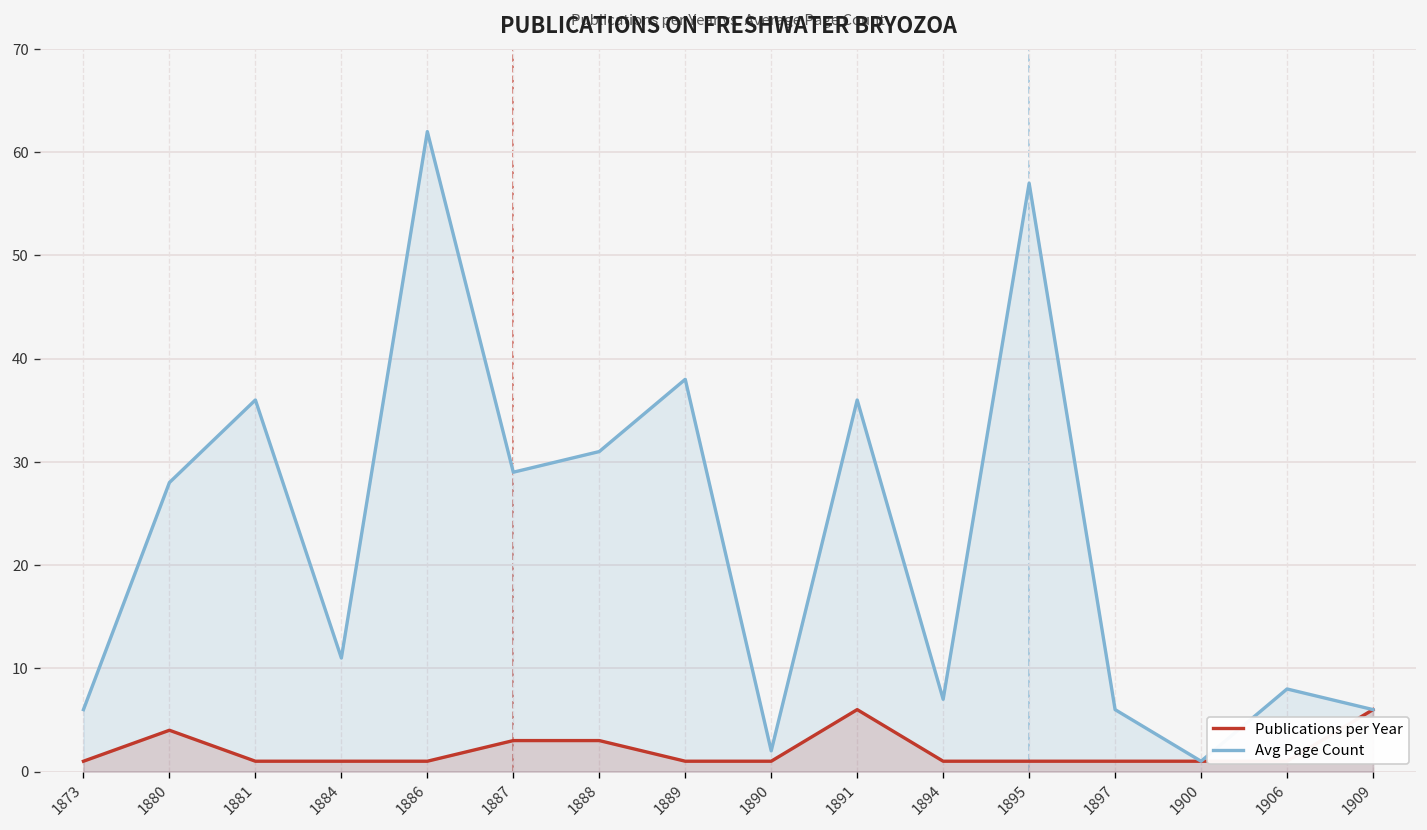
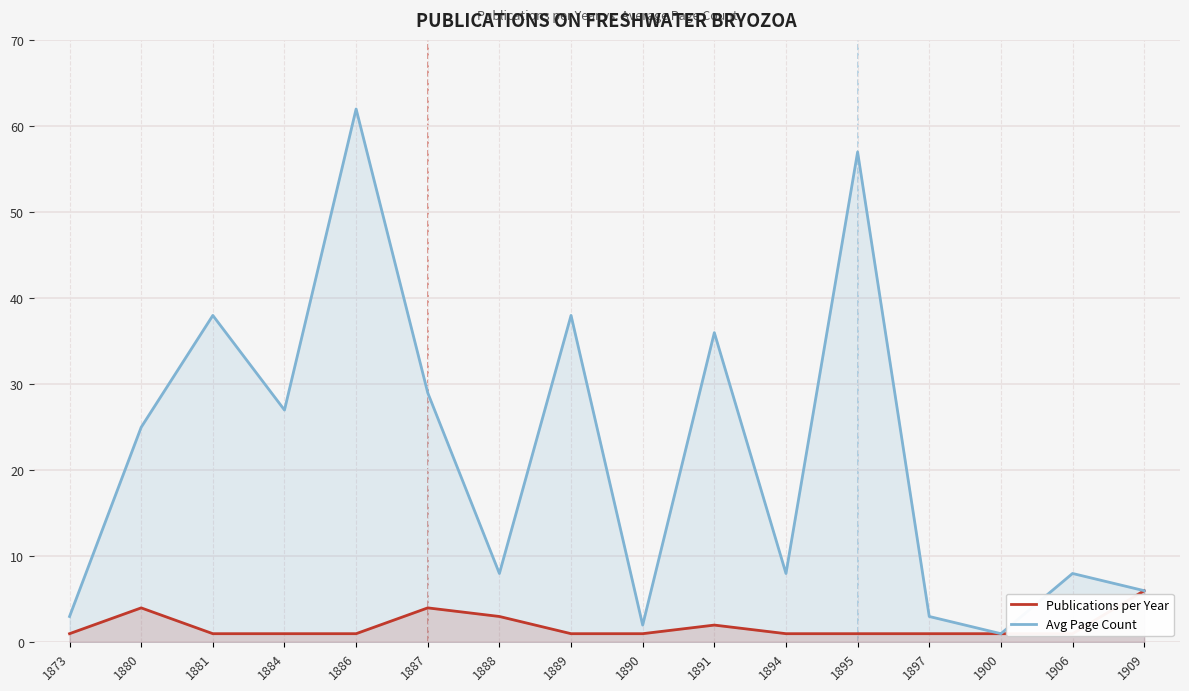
Avg Page Count, 1873: 6 -> 3
Avg Page Count, 1880: 28 -> 25
Avg Page Count, 1881: 36 -> 38
Avg Page Count, 1884: 11 -> 27
Publications per Year, 1887: 3 -> 4
Avg Page Count, 1888: 31 -> 8
Publications per Year, 1891: 6 -> 2
Avg Page Count, 1894: 7 -> 8
Avg Page Count, 1897: 6 -> 3
